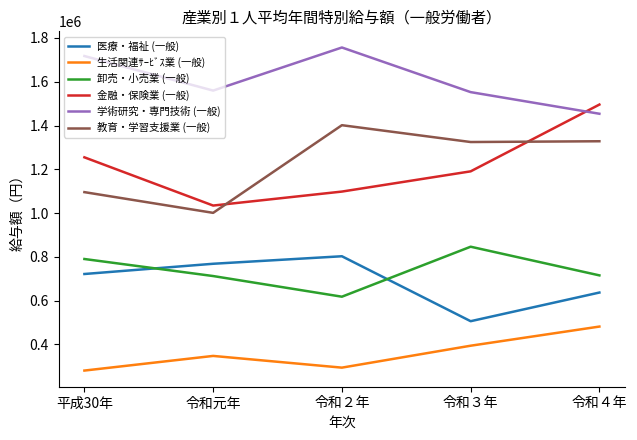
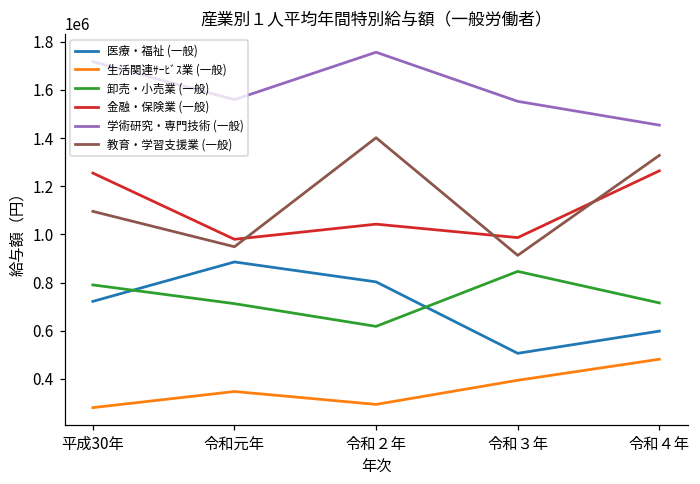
医療・福祉 (一般), 令和元年: 770000 -> 890000
金融・保険業 (一般), 令和元年: 1030000 -> 980000
教育・学習支援業 (一般), 令和元年: 1000000 -> 950000
金融・保険業 (一般), 令和２年: 1100000 -> 1040000
金融・保険業 (一般), 令和３年: 1190000 -> 990000
教育・学習支援業 (一般), 令和３年: 1320000 -> 910000
医療・福祉 (一般), 令和４年: 640000 -> 600000
金融・保険業 (一般), 令和４年: 1500000 -> 1260000
